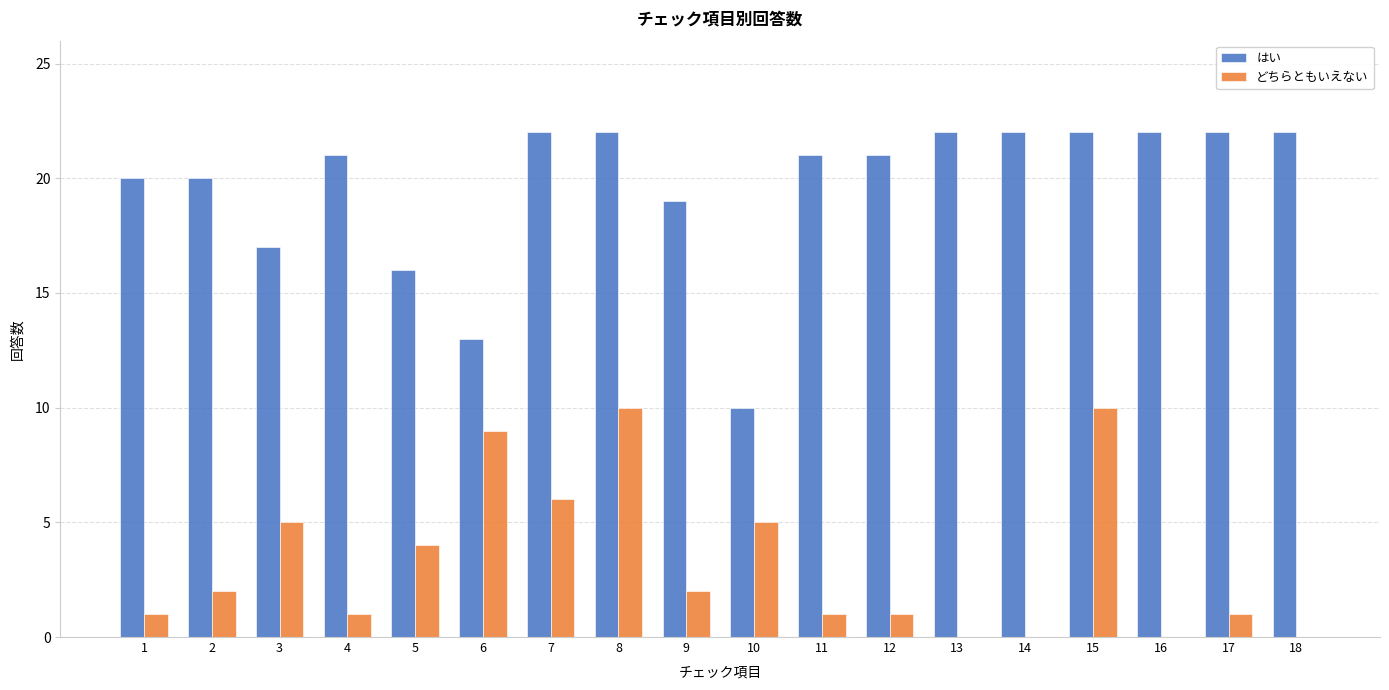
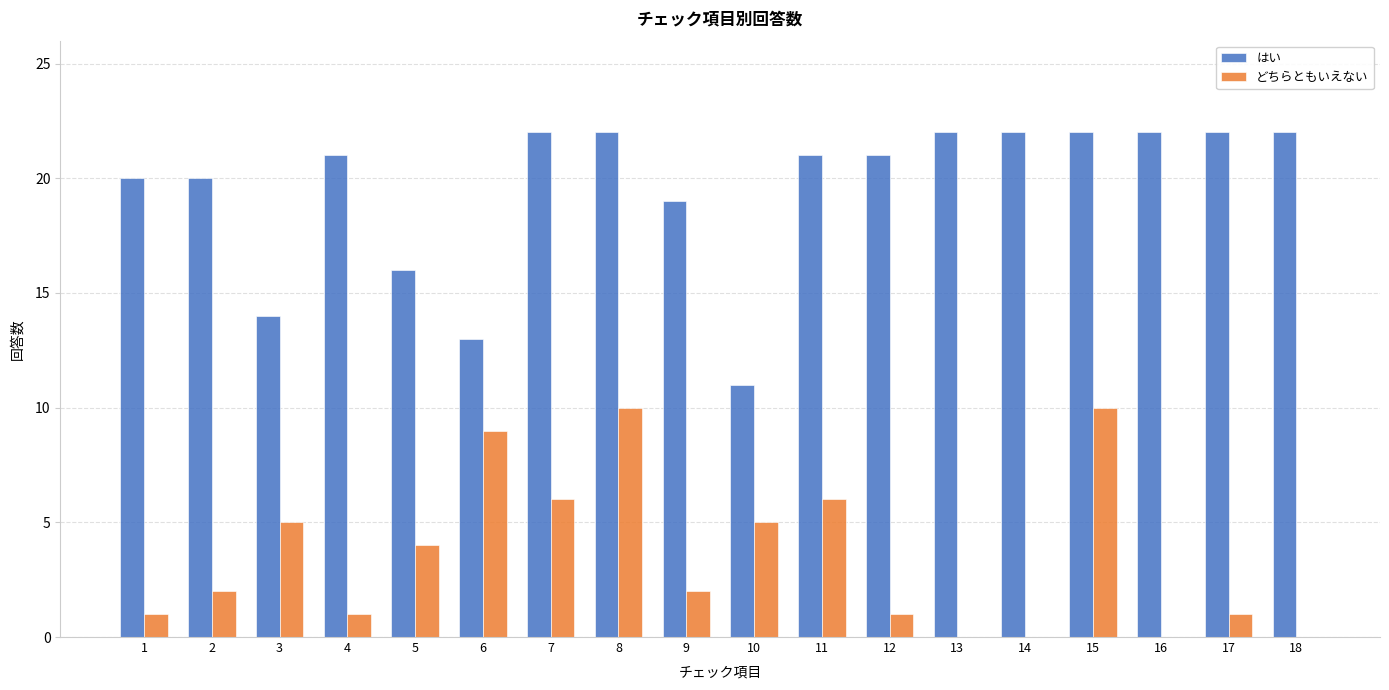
はい, 3: 17 -> 14
はい, 10: 10 -> 11
どちらともいえない, 11: 1 -> 6
